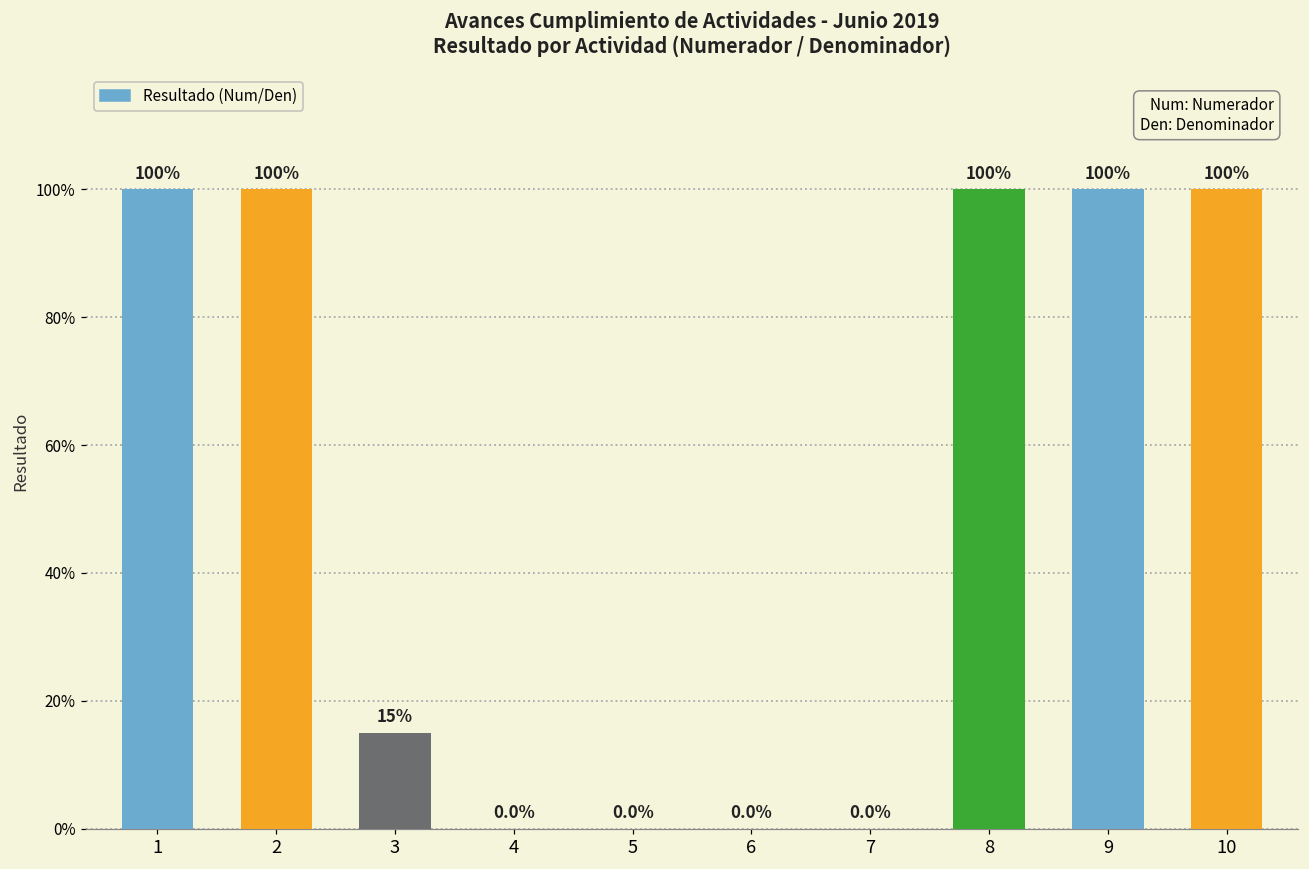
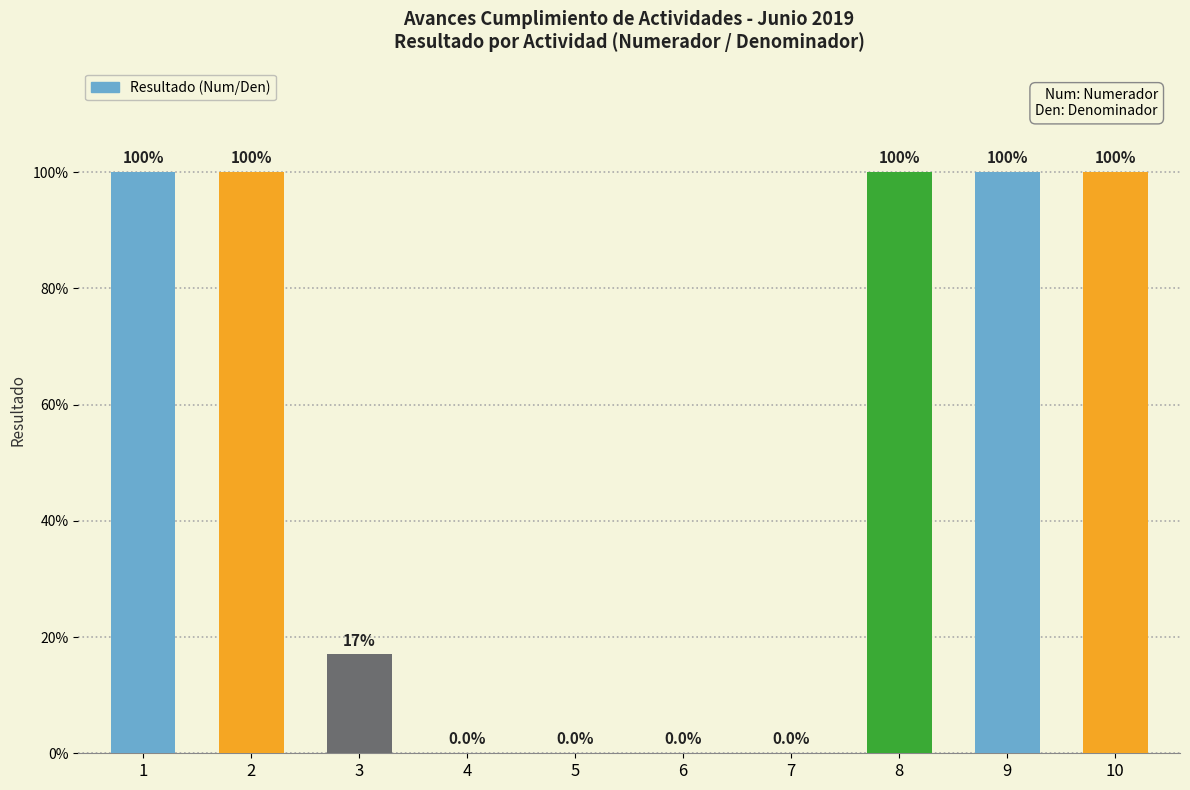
3: 15% -> 17%
